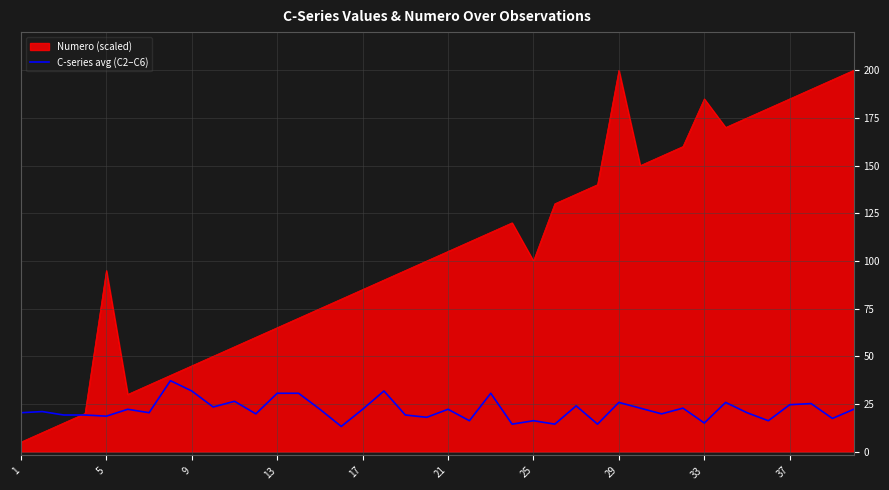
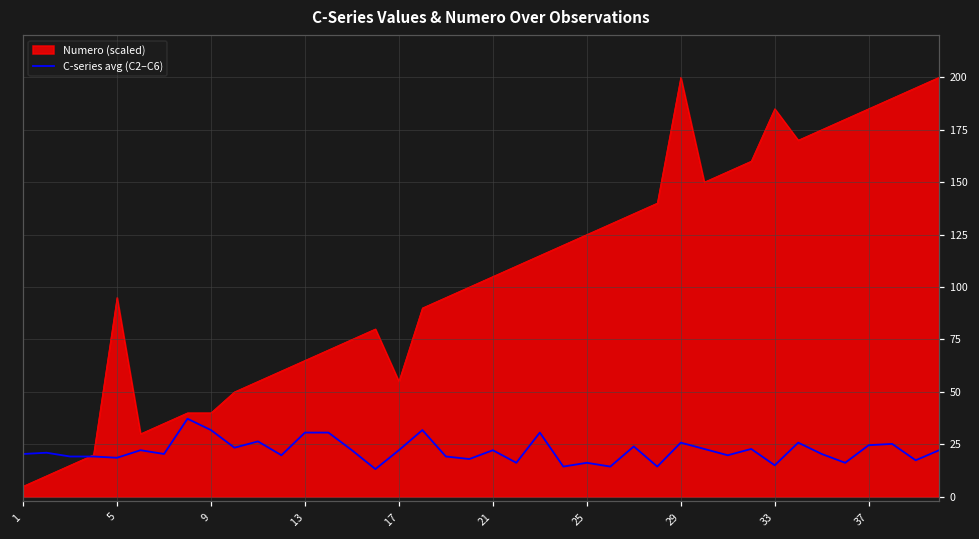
Numero (scaled), 9: 45 -> 40
Numero (scaled), 17: 85 -> 55
Numero (scaled), 25: 100 -> 125
